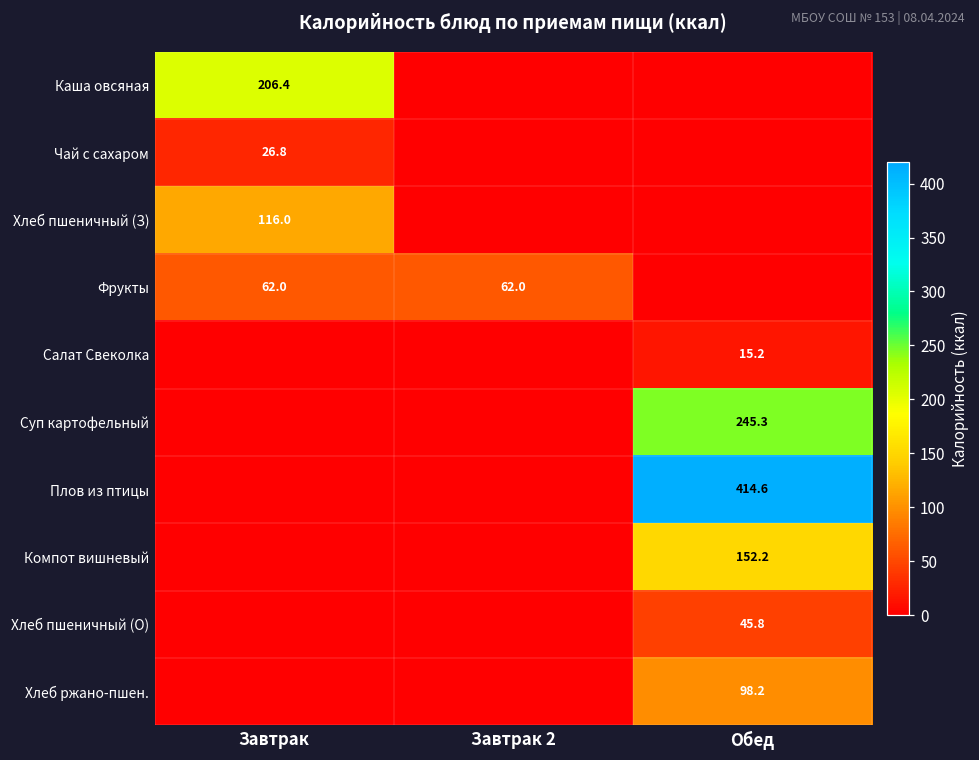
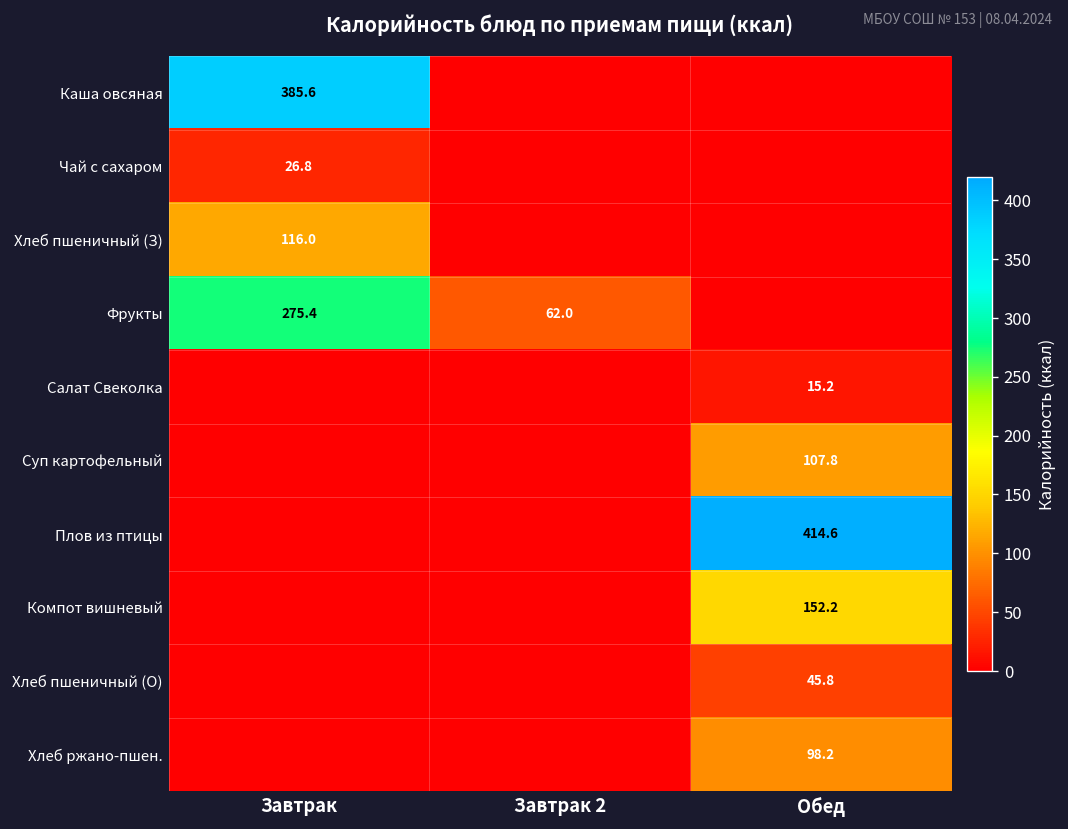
Каша овсяная, Завтрак: 206.4 -> 385.6
Фрукты, Завтрак: 62.0 -> 275.4
Суп картофельный, Обед: 245.3 -> 107.8
